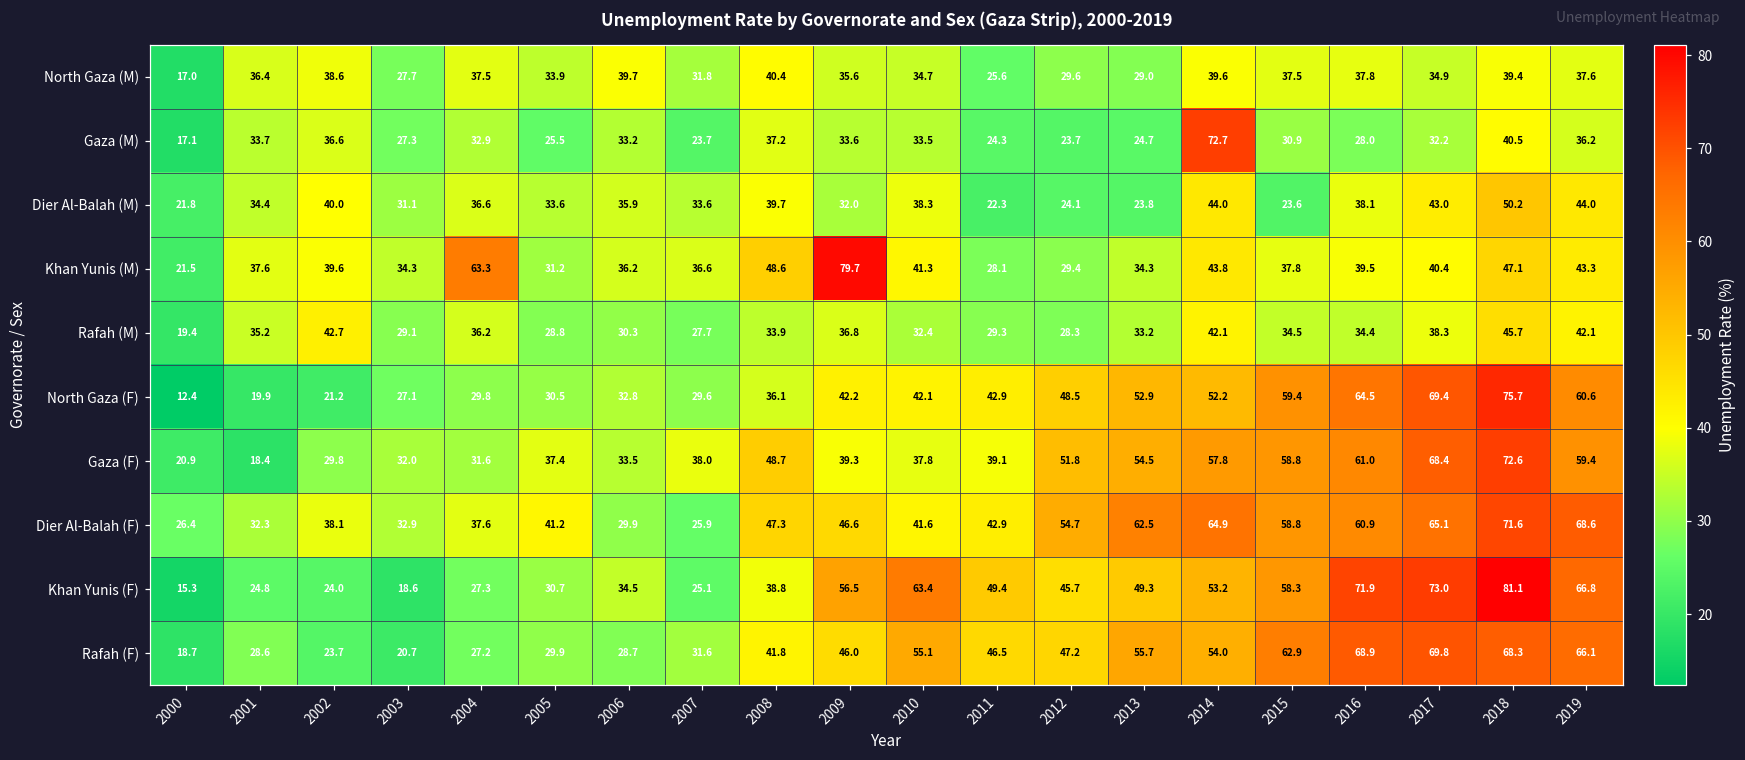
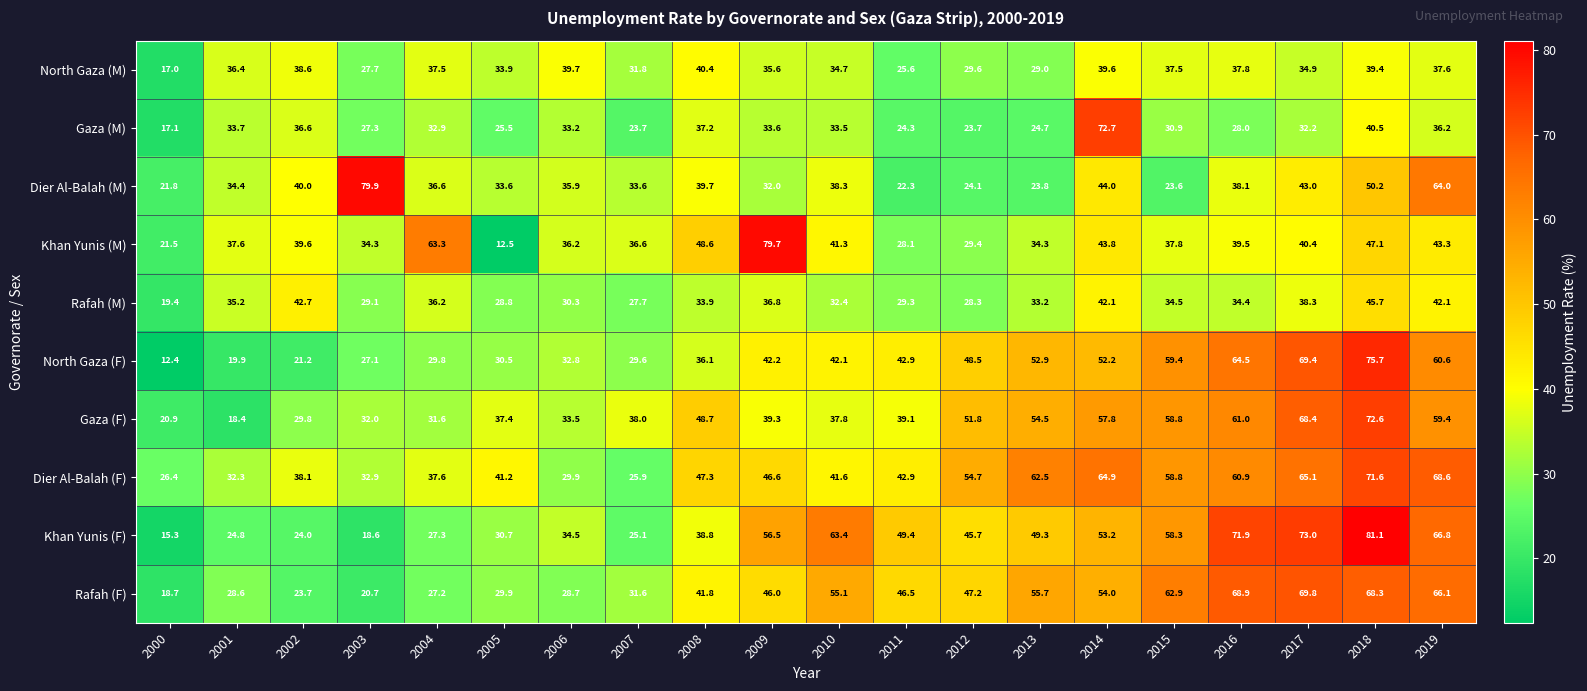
Dier Al-Balah (M), 2003: 31.1 -> 79.9
Dier Al-Balah (M), 2019: 44.0 -> 64.0
Khan Yunis (M), 2005: 31.2 -> 12.5
